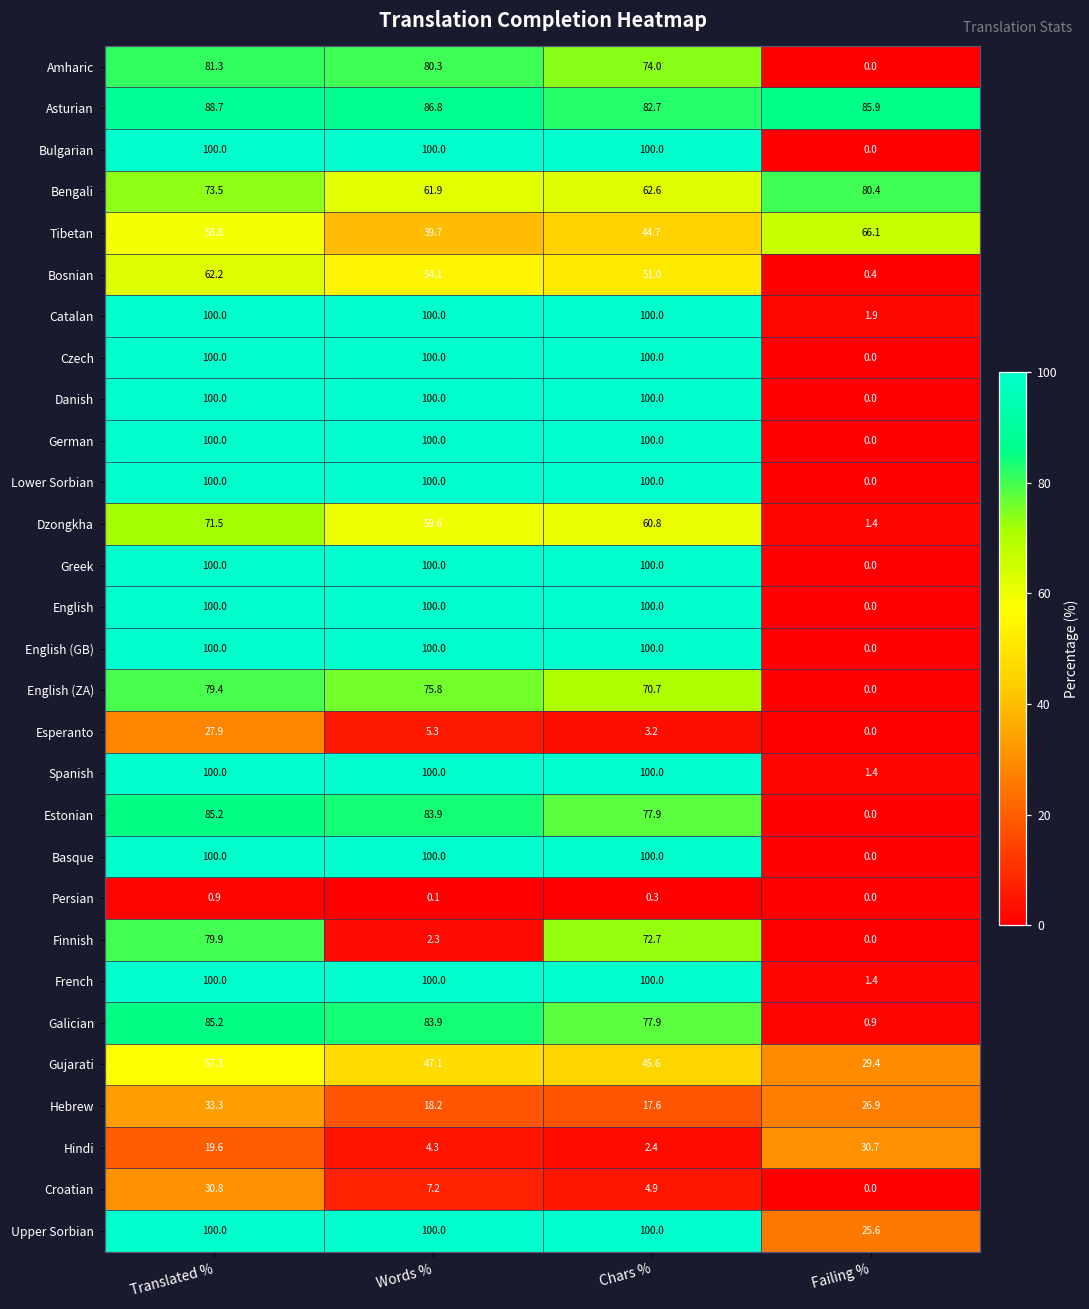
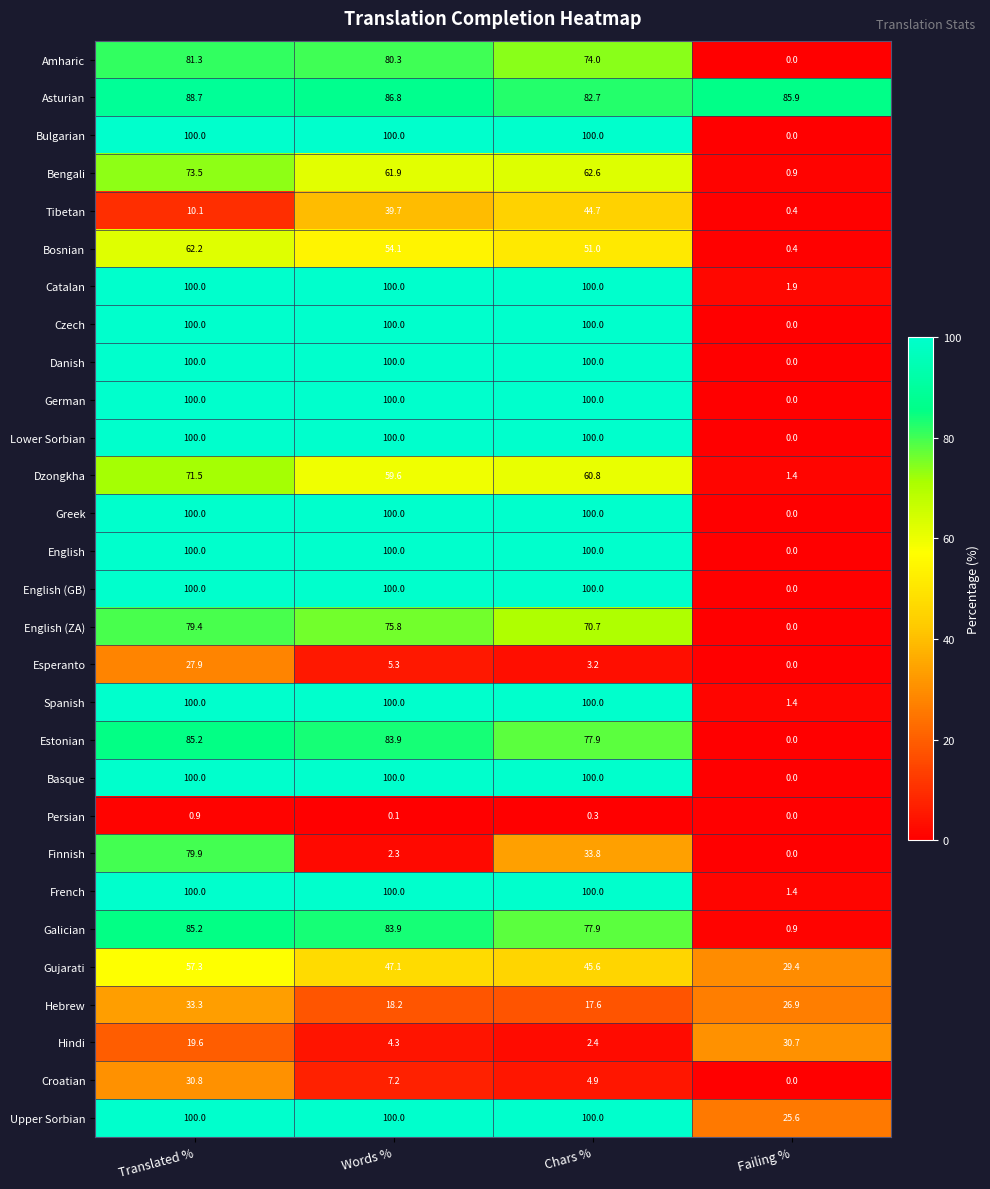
Bengali, Failing %: 80.4 -> 0.9
Tibetan, Translated %: 58.8 -> 10.1
Tibetan, Failing %: 66.1 -> 0.4
Finnish, Chars %: 72.7 -> 33.8
